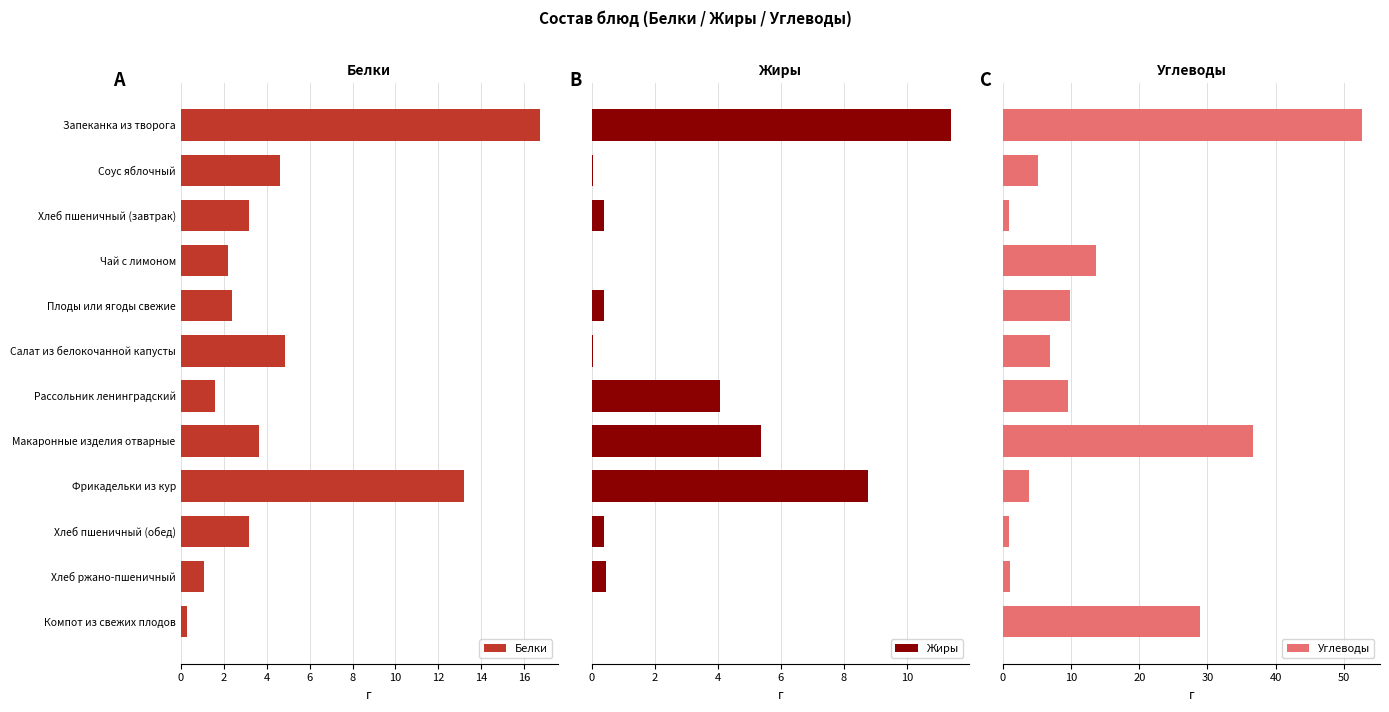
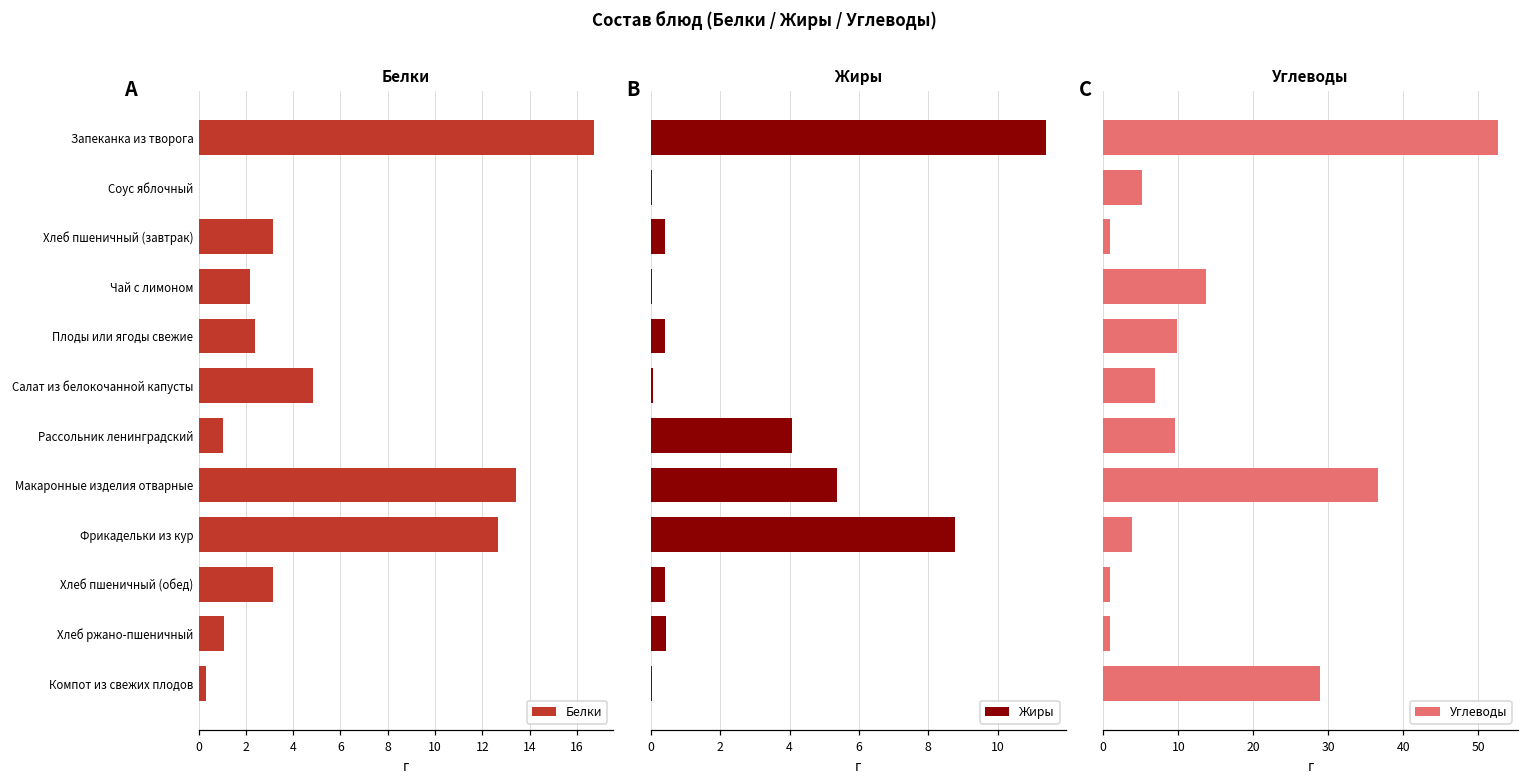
Белки, Соус яблочный: 4.6 -> 0.0
Белки, Рассольник ленинградский: 1.6 -> 1.0
Белки, Макаронные изделия отварные: 3.7 -> 13.4
Белки, Фрикадельки из кур: 13.2 -> 12.7
